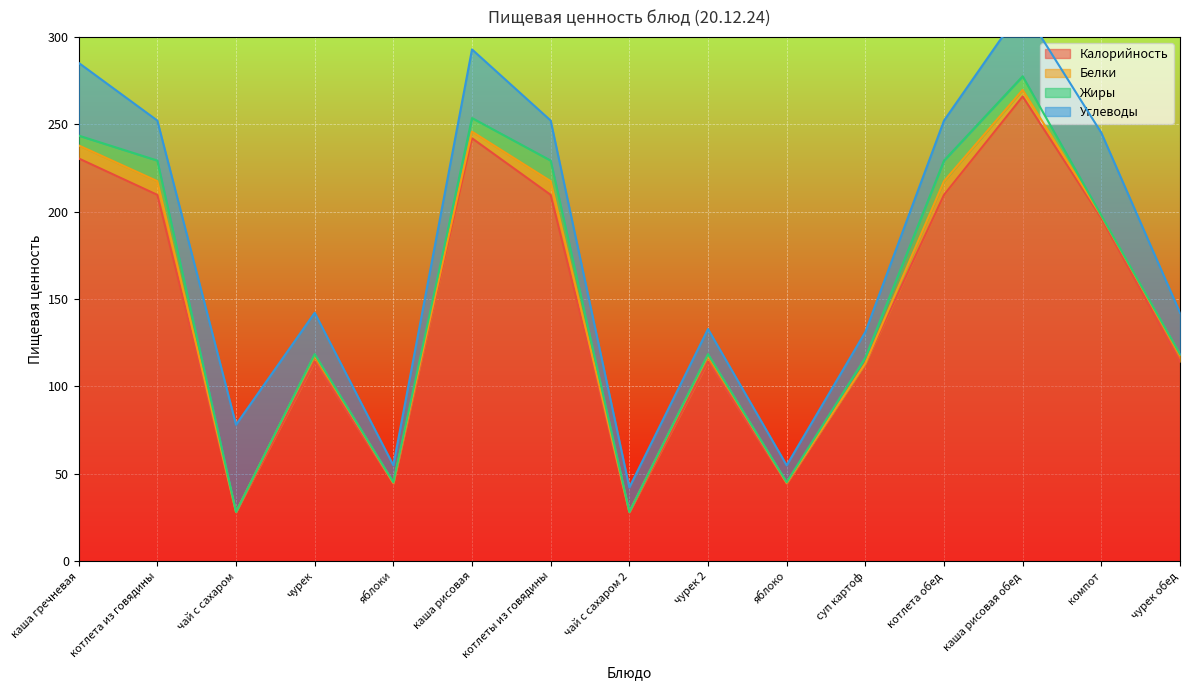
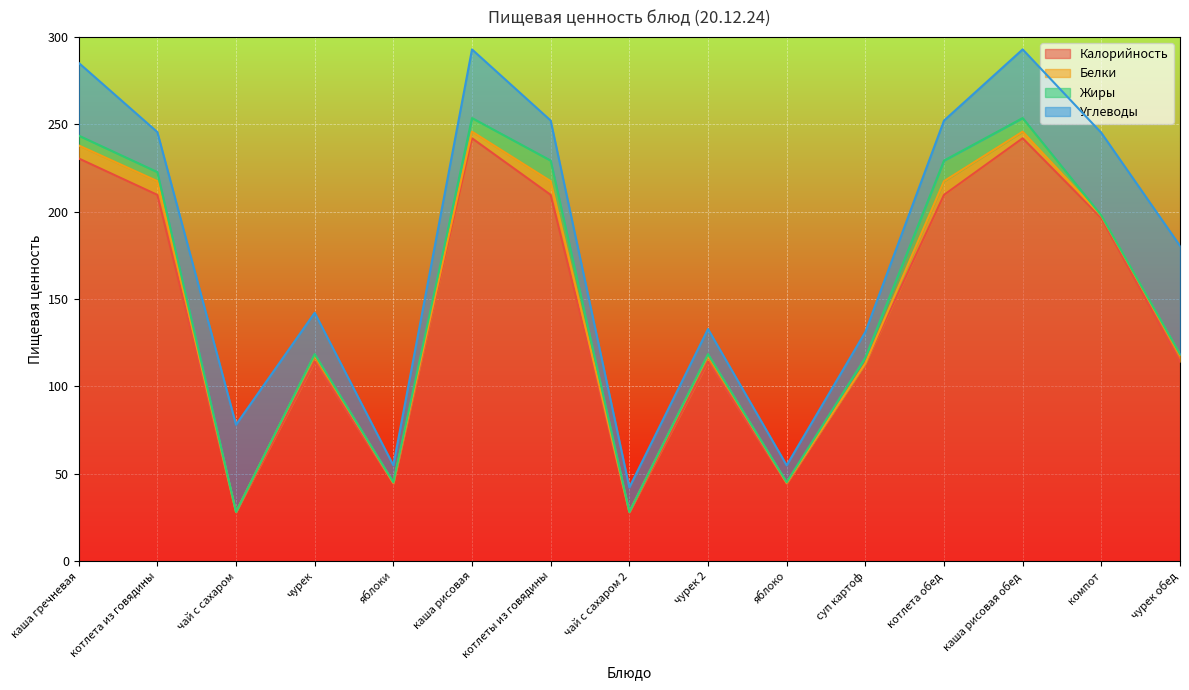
Жиры, котлета из говядины: 12 -> 5
Калорийность, каша рисовая обед: 266 -> 242
Углеводы, чурек обед: 24 -> 62
